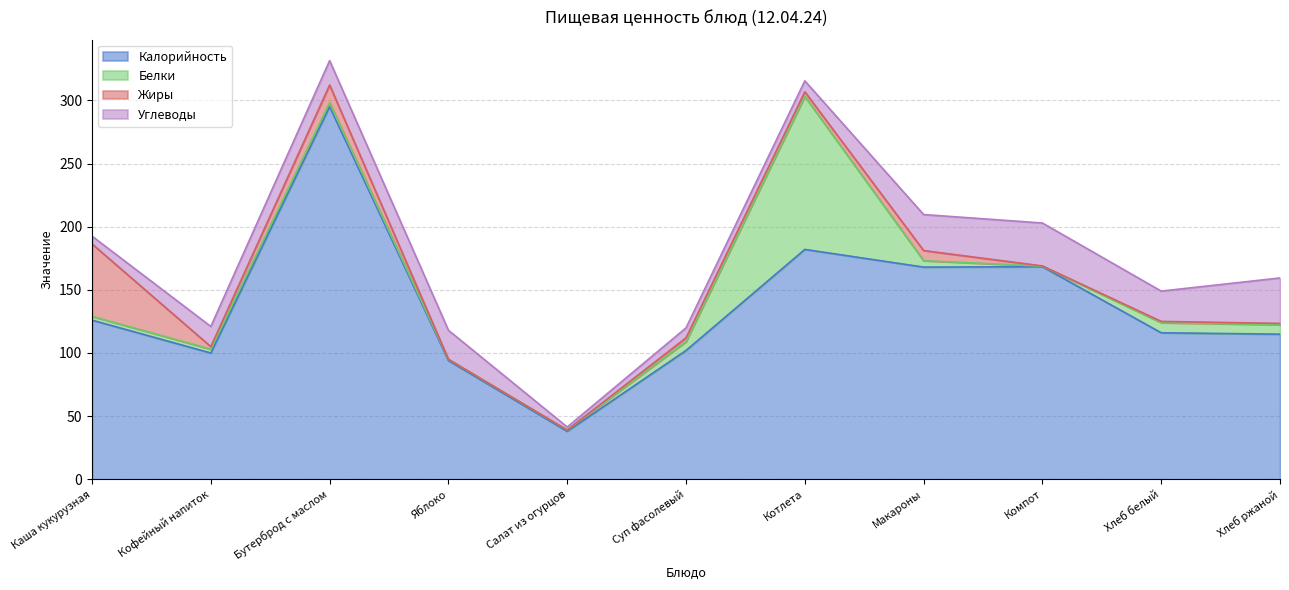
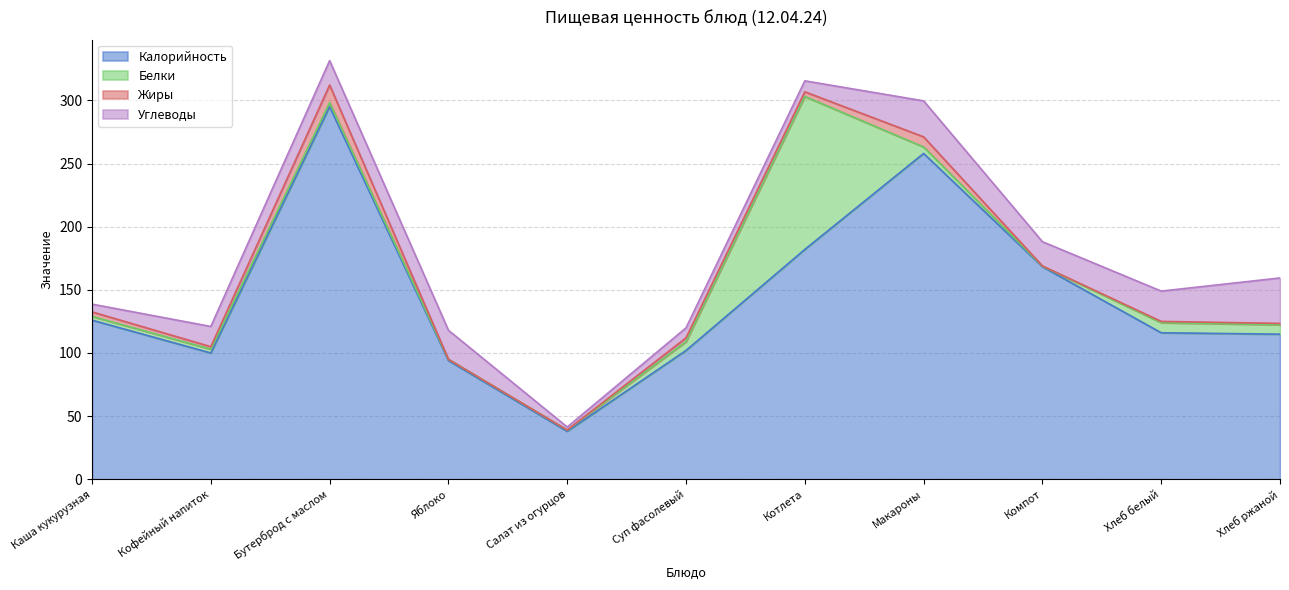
Жиры, Каша кукурузная: 57 -> 4
Калорийность, Макароны: 168 -> 258
Углеводы, Компот: 34 -> 19
